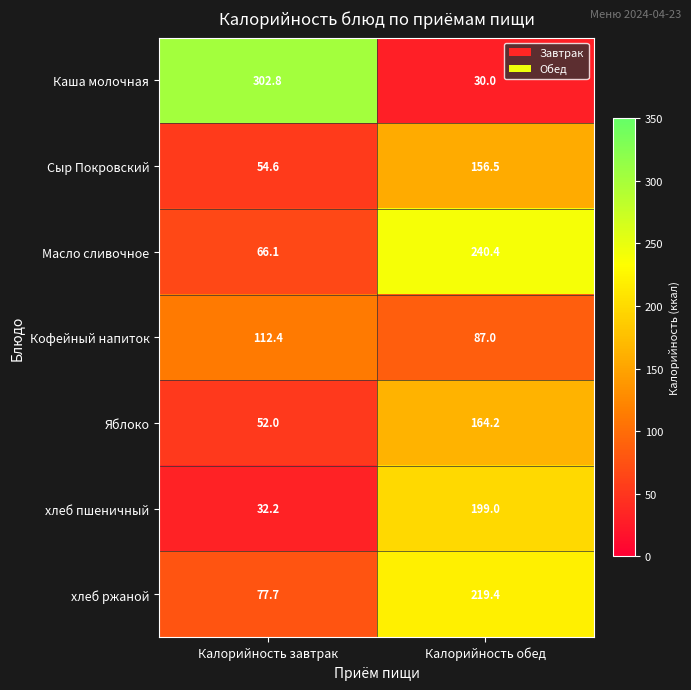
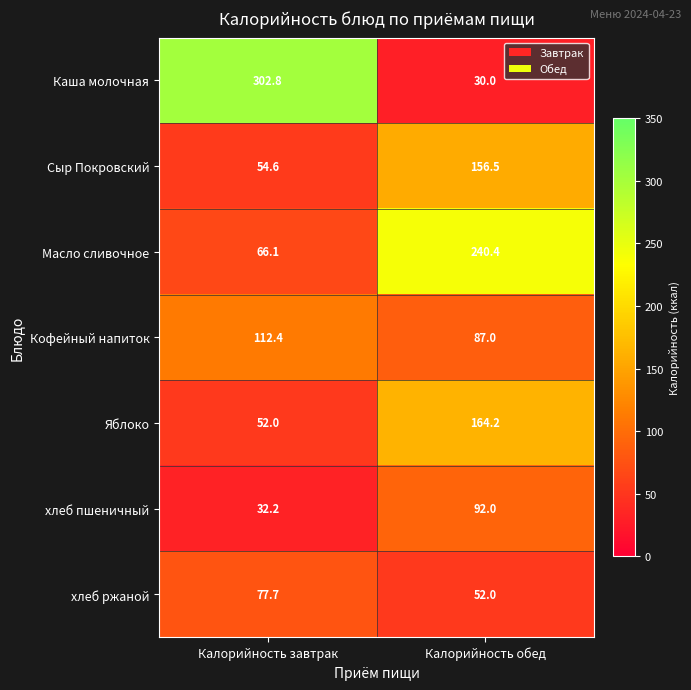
хлеб пшеничный, Калорийность обед: 199.0 -> 92.0
хлеб ржаной, Калорийность обед: 219.4 -> 52.0
